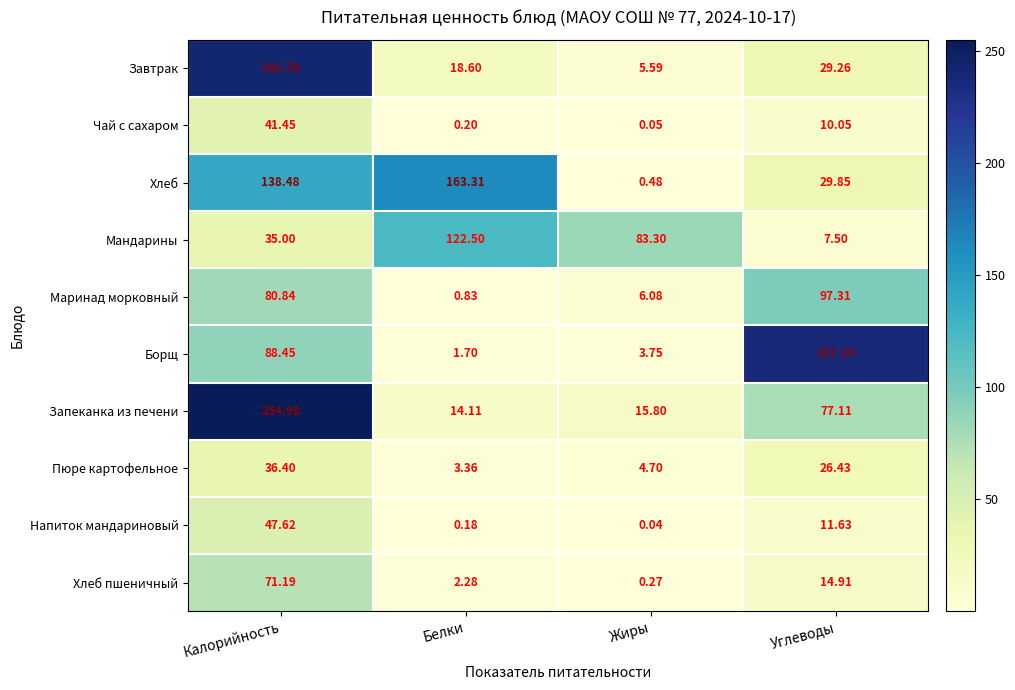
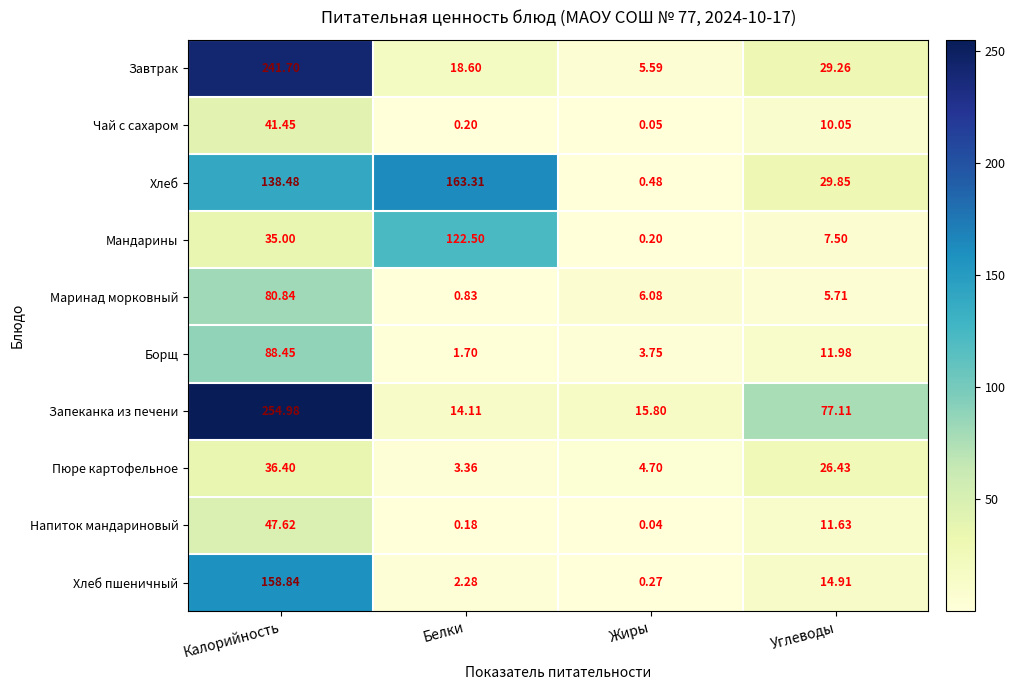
Мандарины, Жиры: 83.30 -> 0.20
Маринад морковный, Углеводы: 97.31 -> 5.71
Борщ, Углеводы: 237.24 -> 11.98
Хлеб пшеничный, Калорийность: 71.19 -> 158.84
